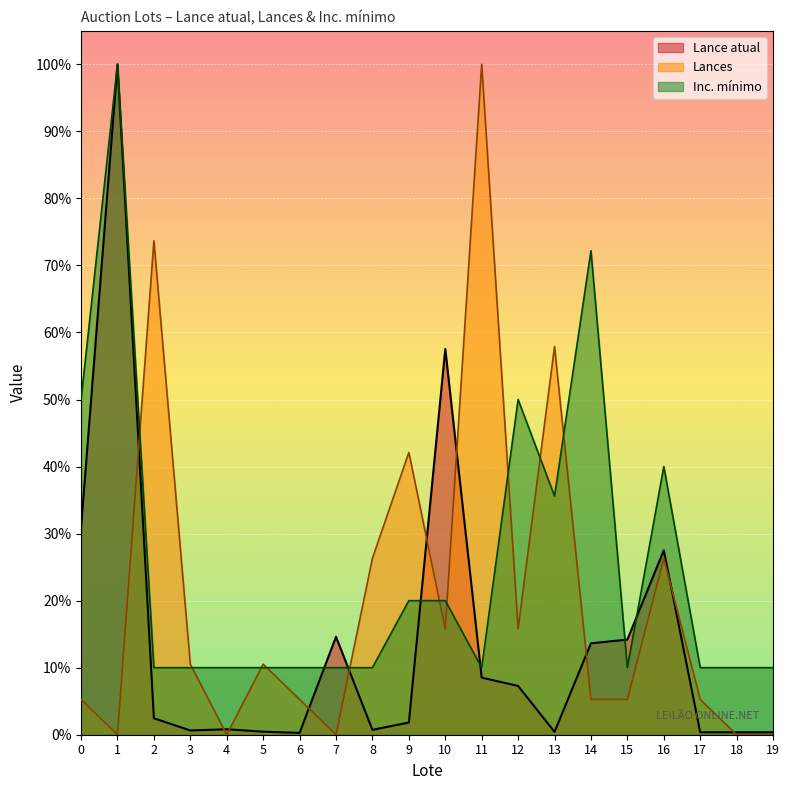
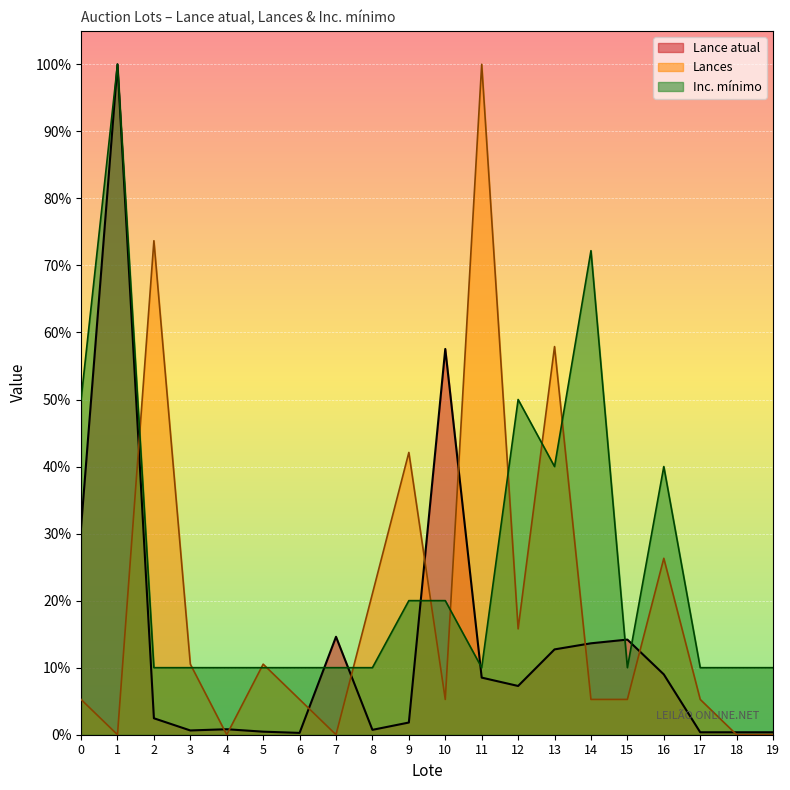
Lances, 8: 26% -> 21%
Lances, 10: 16% -> 5%
Lance atual, 13: 0% -> 13%
Inc. mínimo, 13: 36% -> 40%
Lance atual, 16: 28% -> 9%
